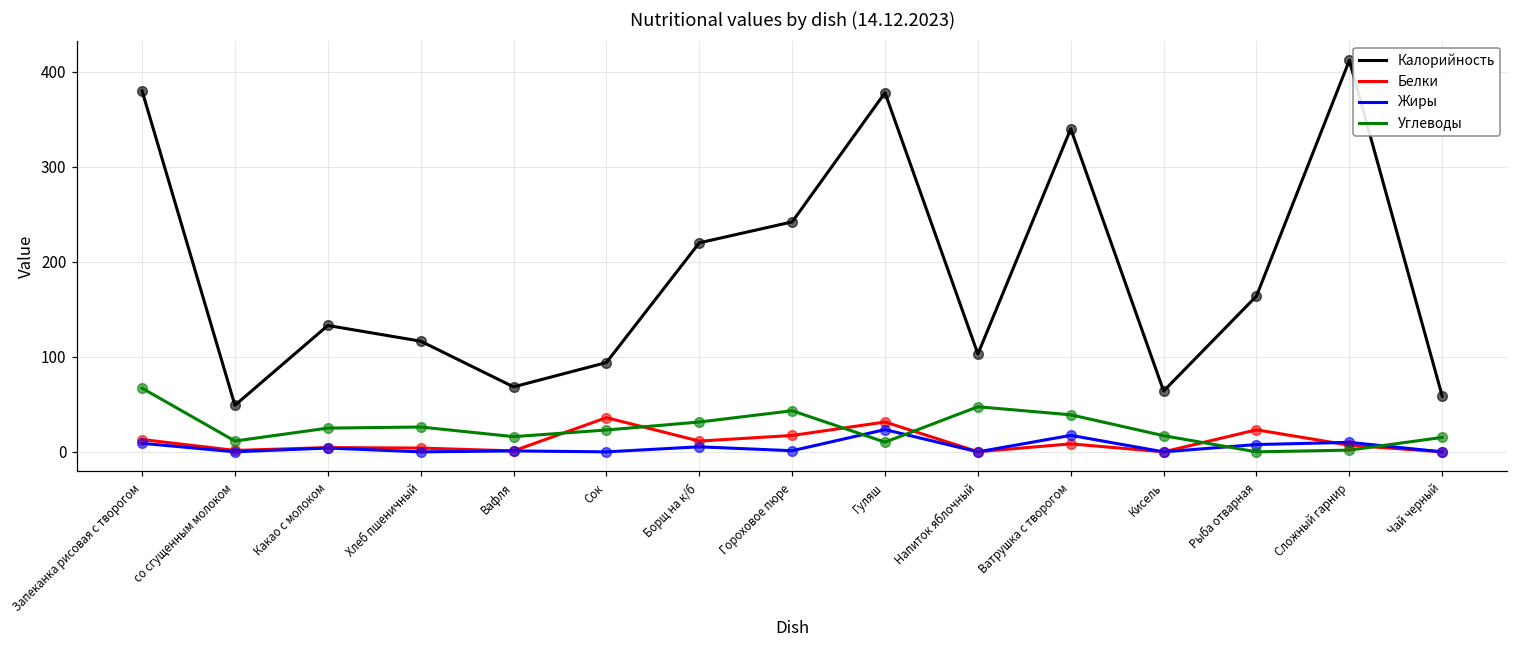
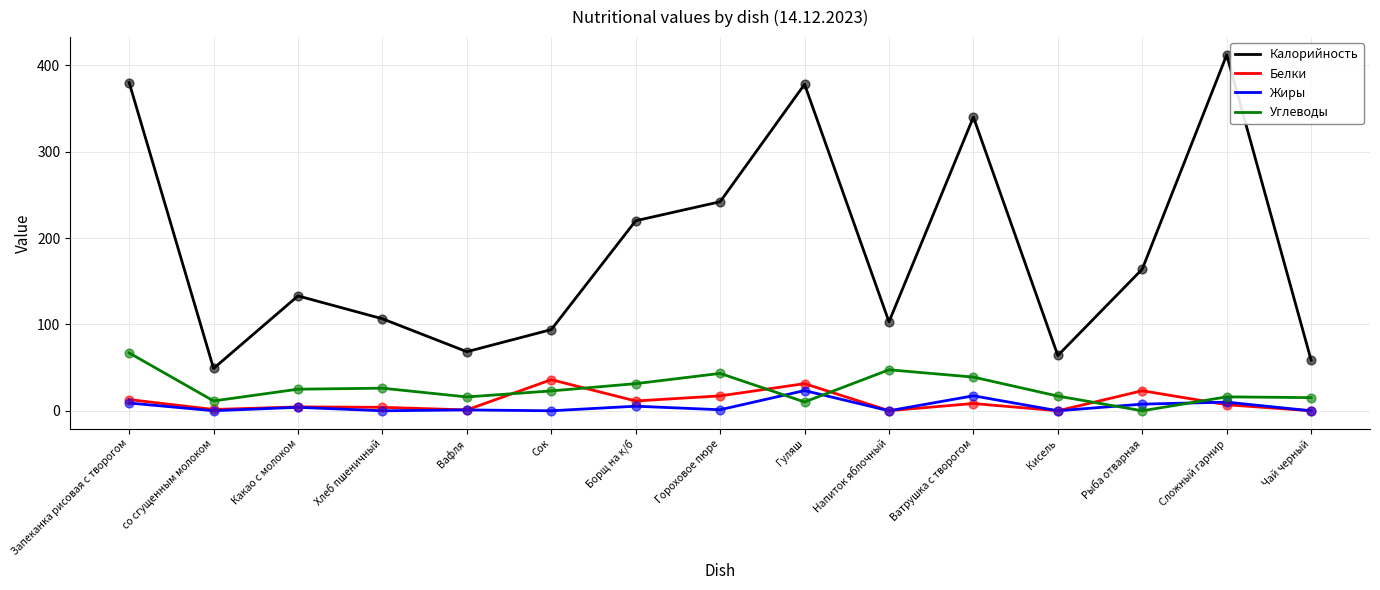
Калорийность, Хлеб пшеничный: 120 -> 110
Углеводы, Сложный гарнир: 0 -> 20
